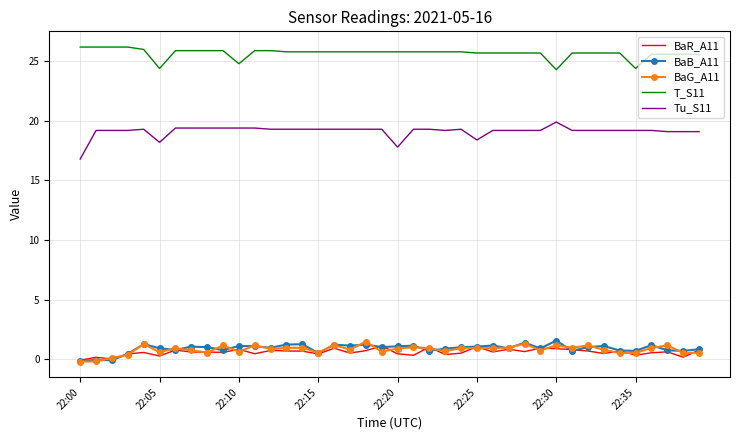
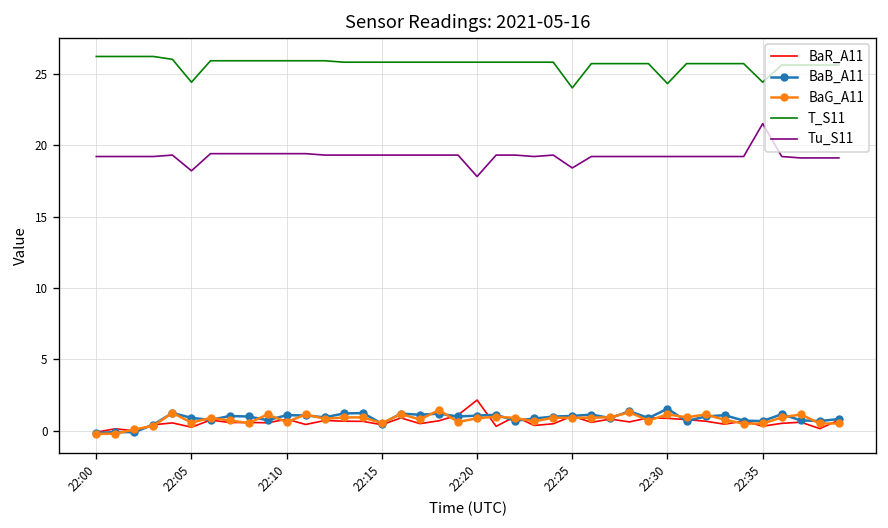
Tu_S11, 22:00: 16.8 -> 19.2
T_S11, 22:10: 24.8 -> 25.9
BaR_A11, 22:20: 0.4 -> 2.2
T_S11, 22:25: 25.7 -> 24.0
Tu_S11, 22:30: 19.9 -> 19.2
Tu_S11, 22:35: 19.2 -> 21.5
